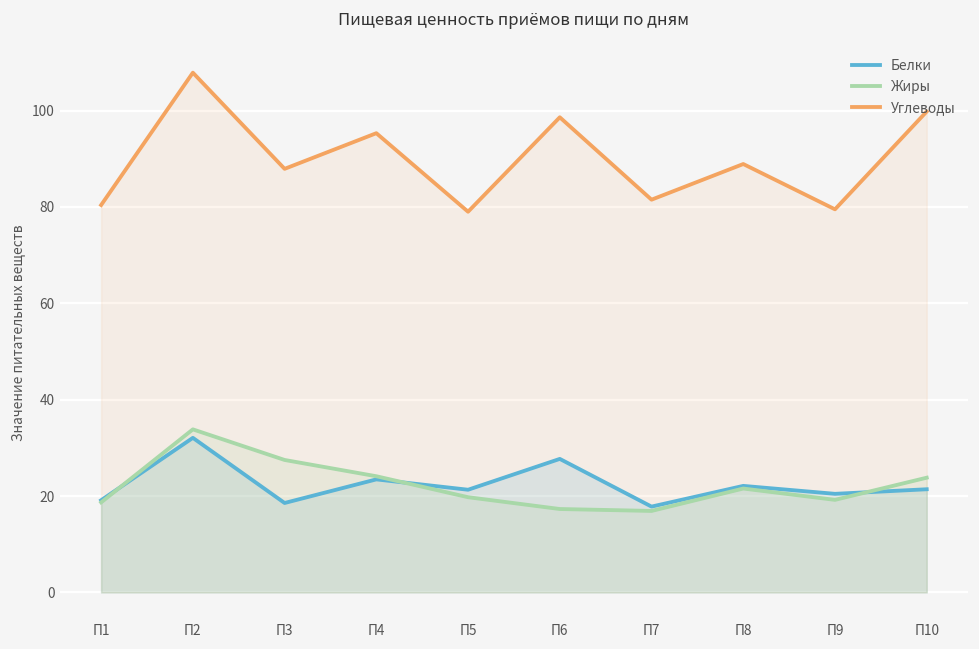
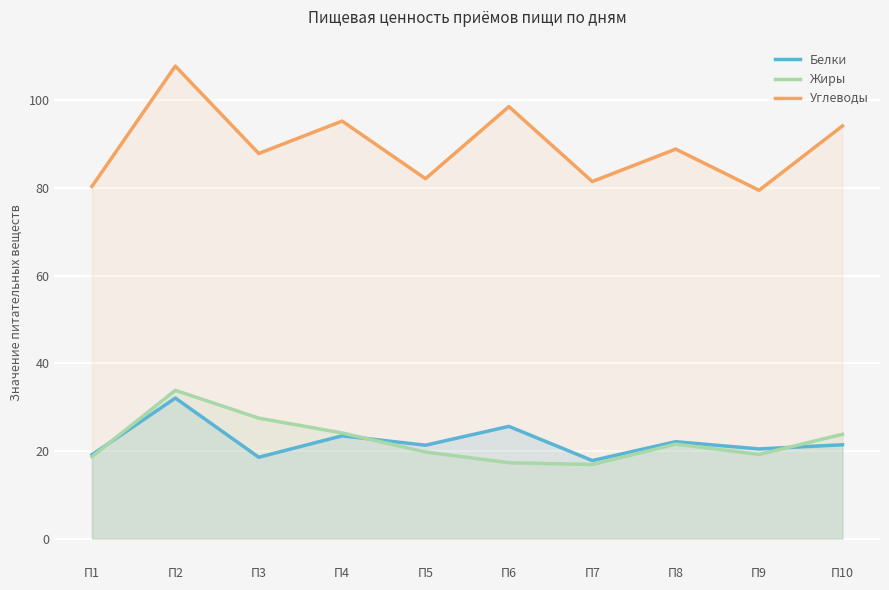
Углеводы, П5: 79 -> 82
Белки, П6: 28 -> 26
Углеводы, П10: 100 -> 94
